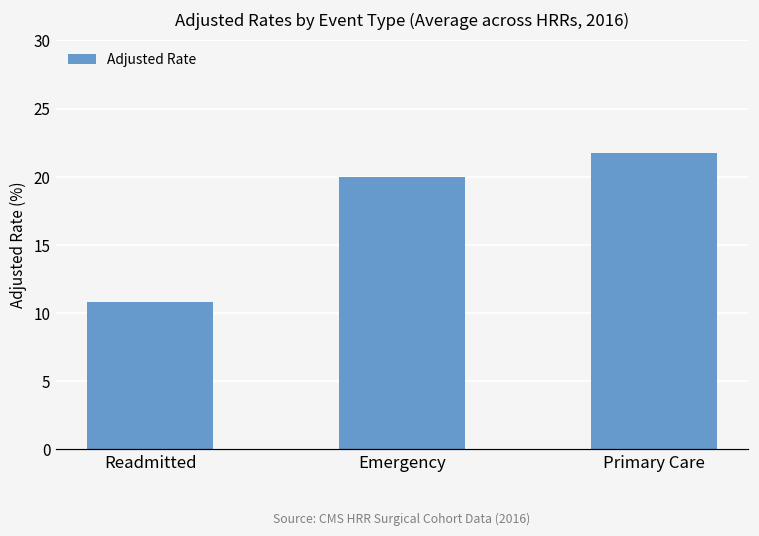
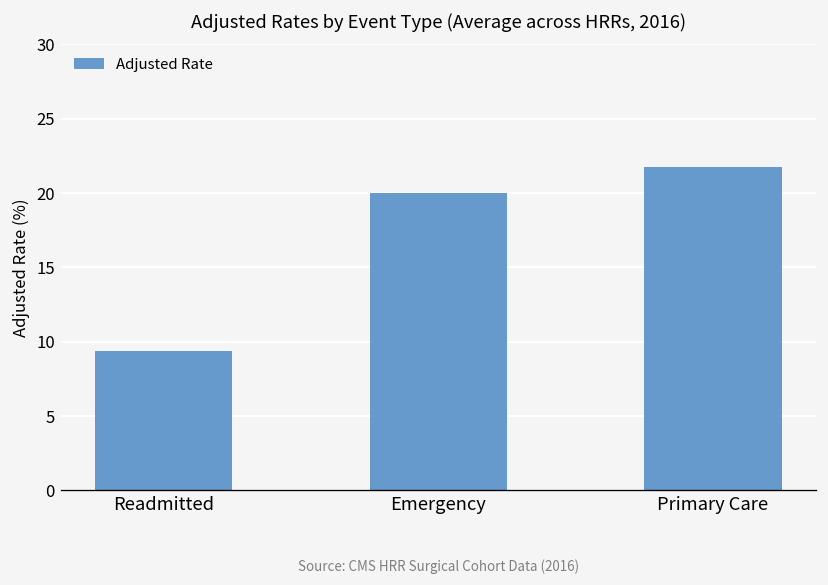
Readmitted: 10.8 -> 9.4
